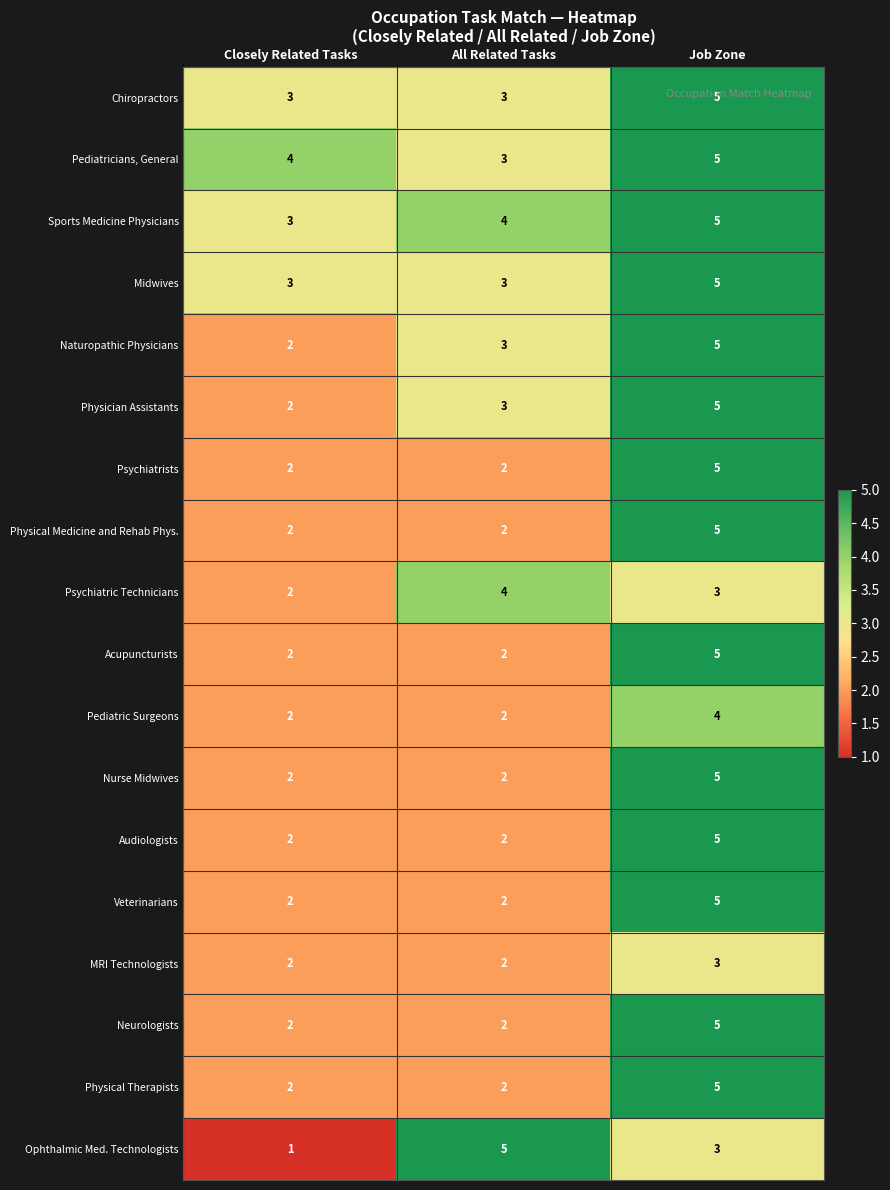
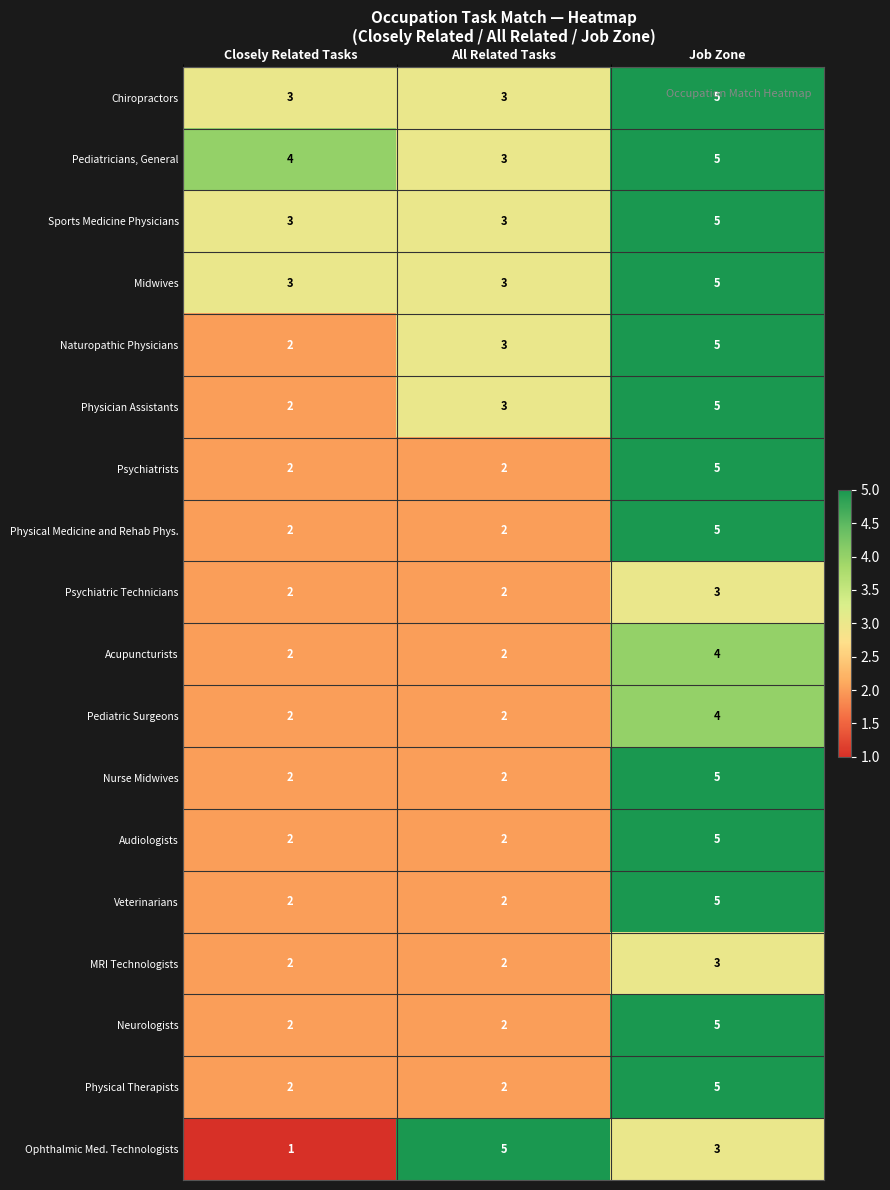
Sports Medicine Physicians, All Related Tasks: 4 -> 3
Psychiatric Technicians, All Related Tasks: 4 -> 2
Acupuncturists, Job Zone: 5 -> 4
